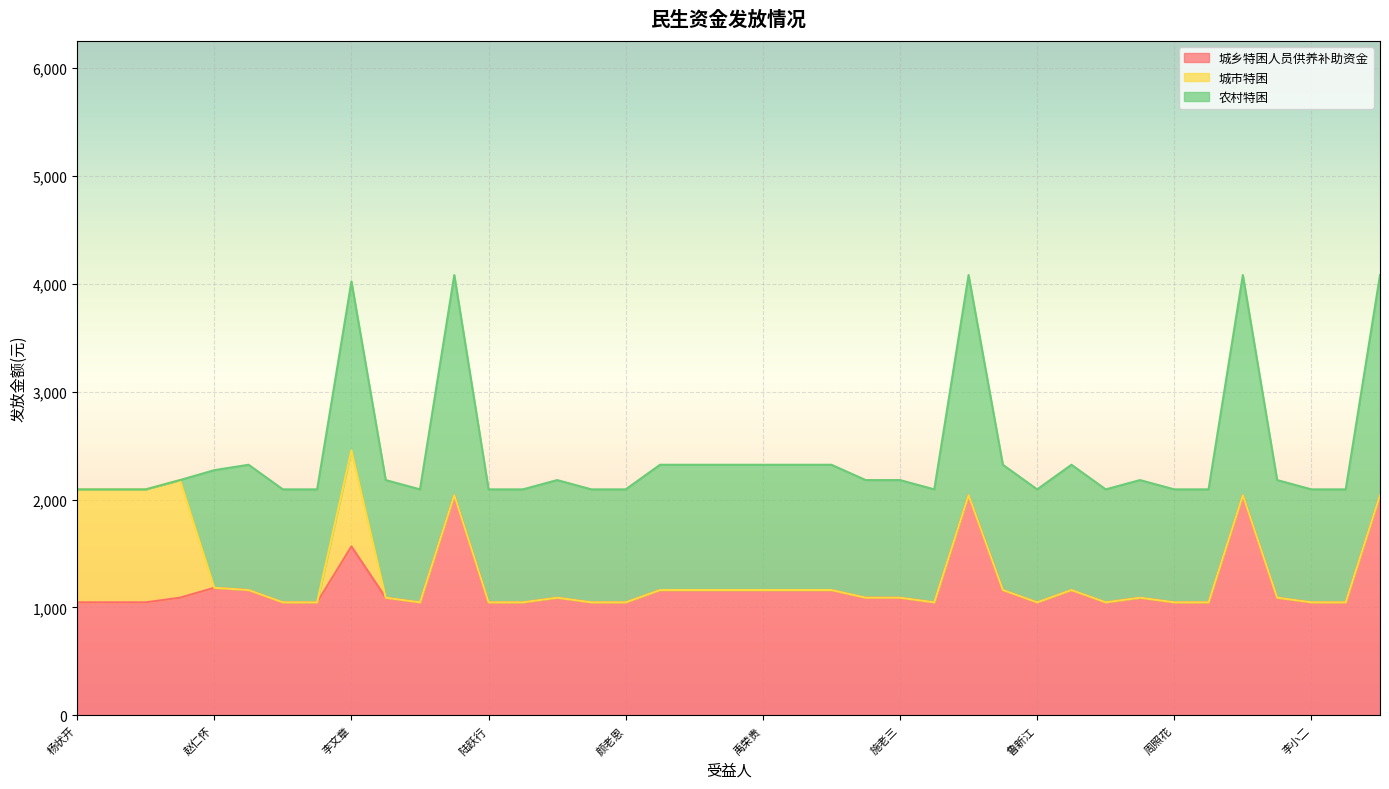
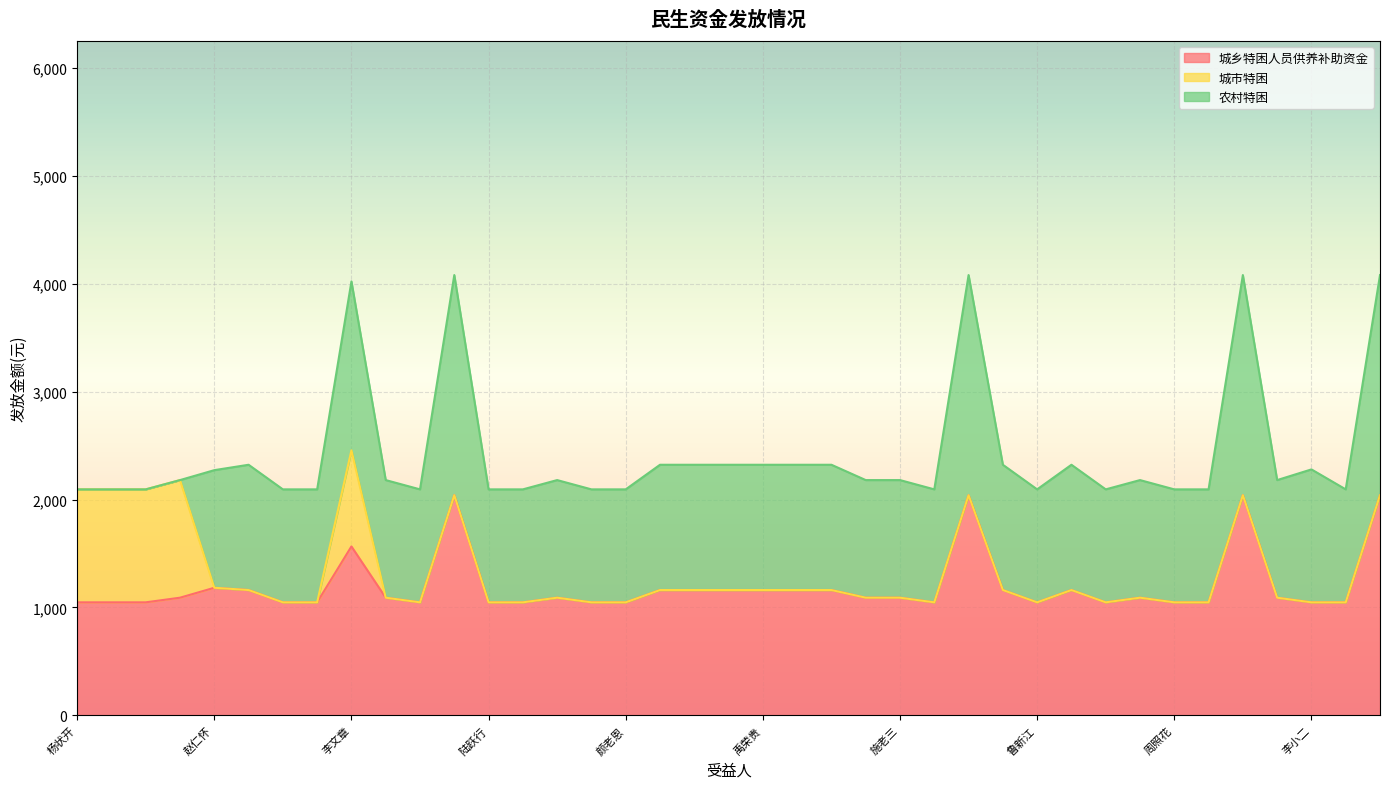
农村特困, 李小二: 1,050 -> 1,230
